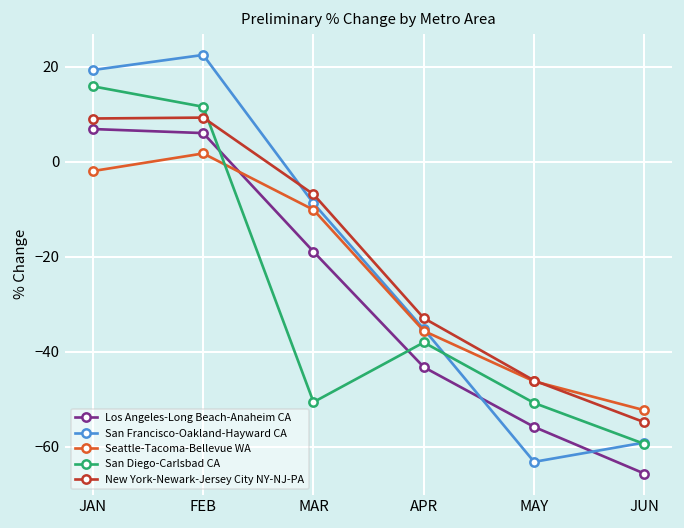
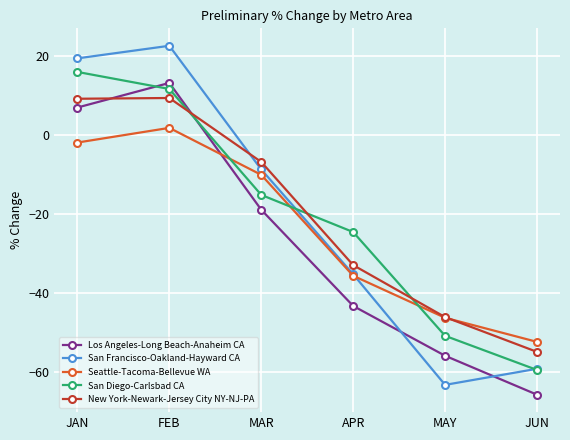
Los Angeles-Long Beach-Anaheim CA, FEB: 6 -> 13
San Diego-Carlsbad CA, MAR: -51 -> -15
San Diego-Carlsbad CA, APR: -38 -> -25
